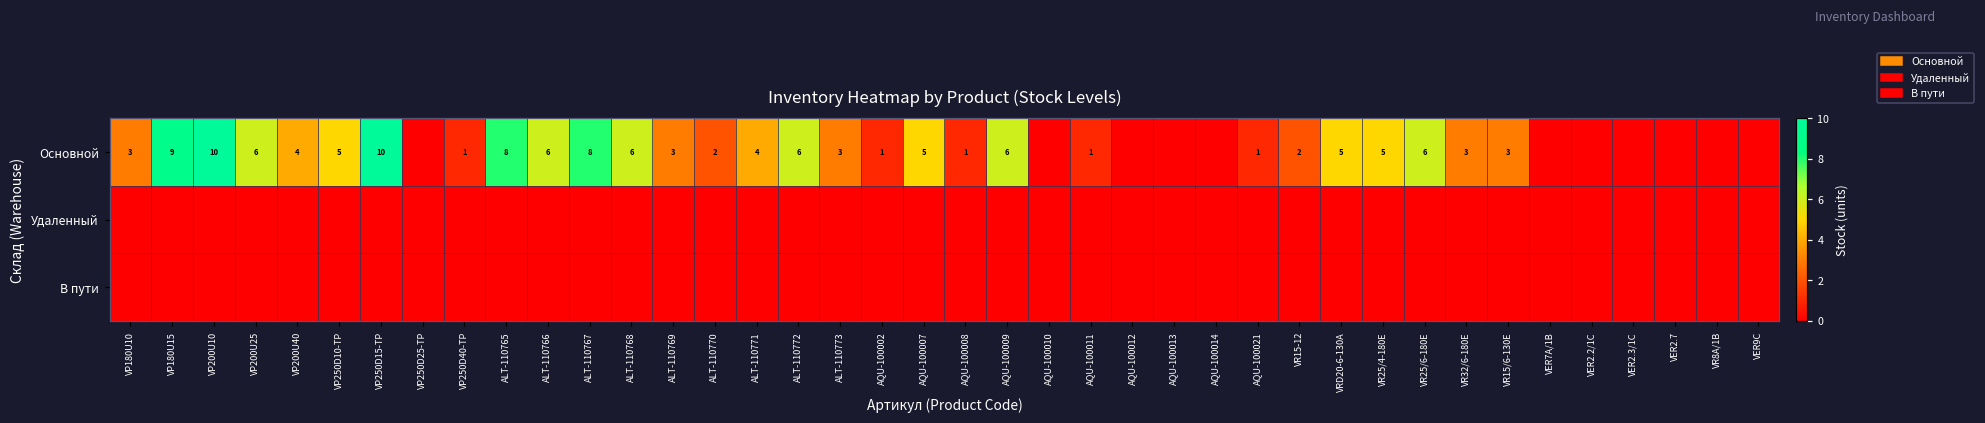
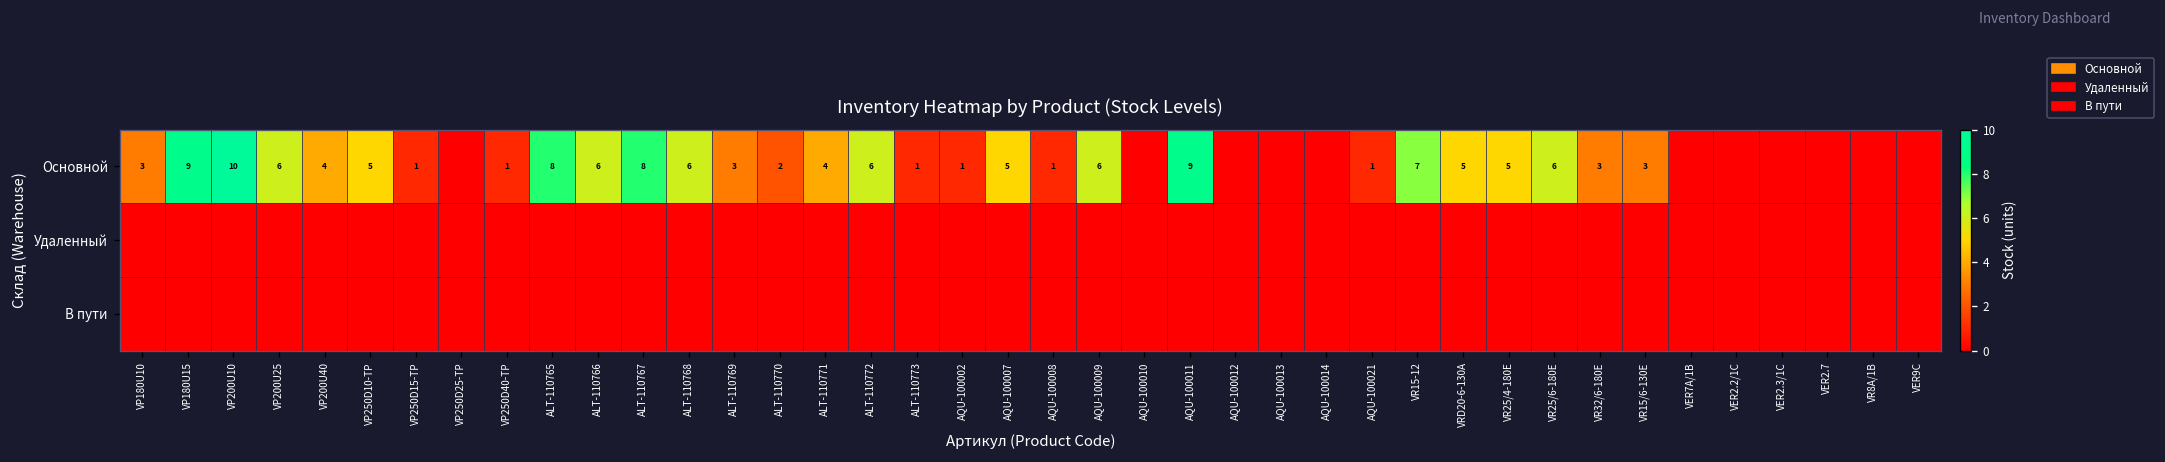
Основной, VP250D15-TP: 10 -> 1
Основной, ALT-110773: 3 -> 1
Основной, AQU-100011: 1 -> 9
Основной, VR15-12: 2 -> 7
